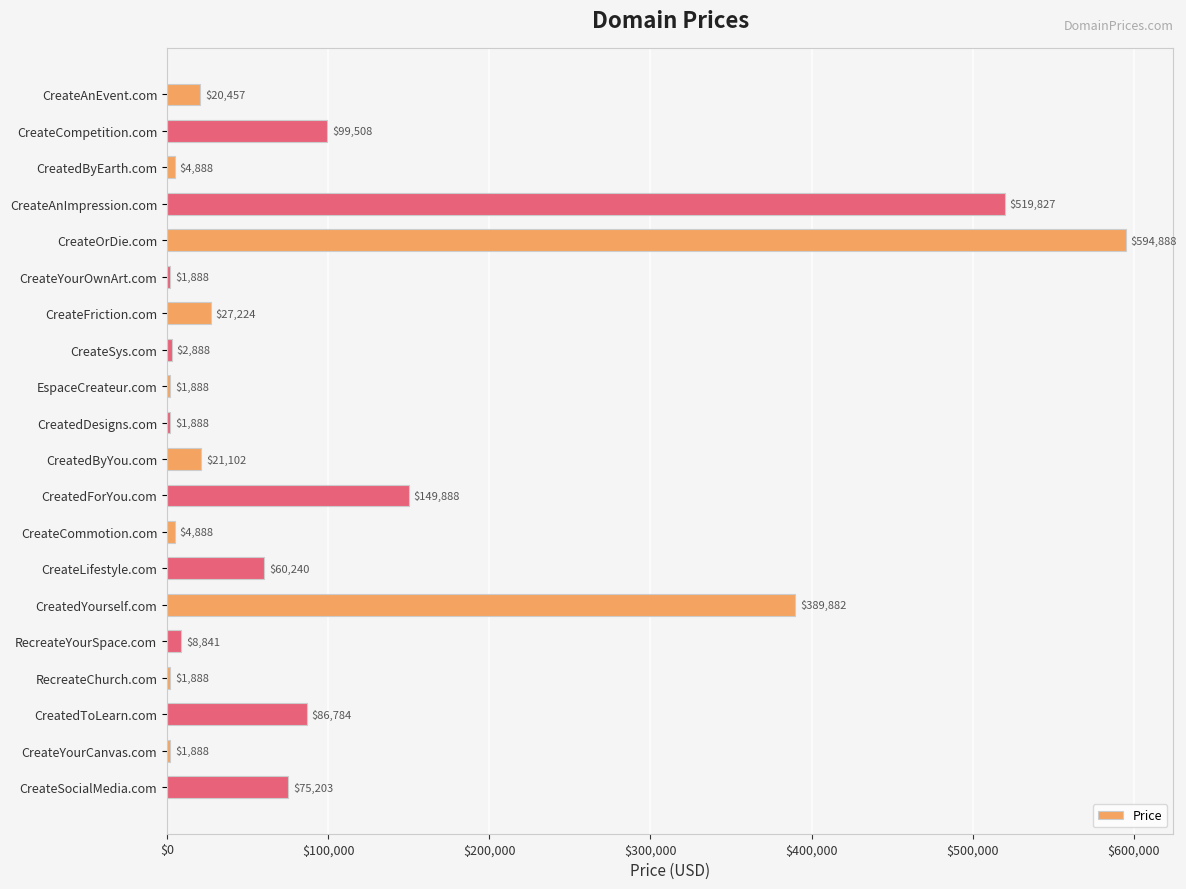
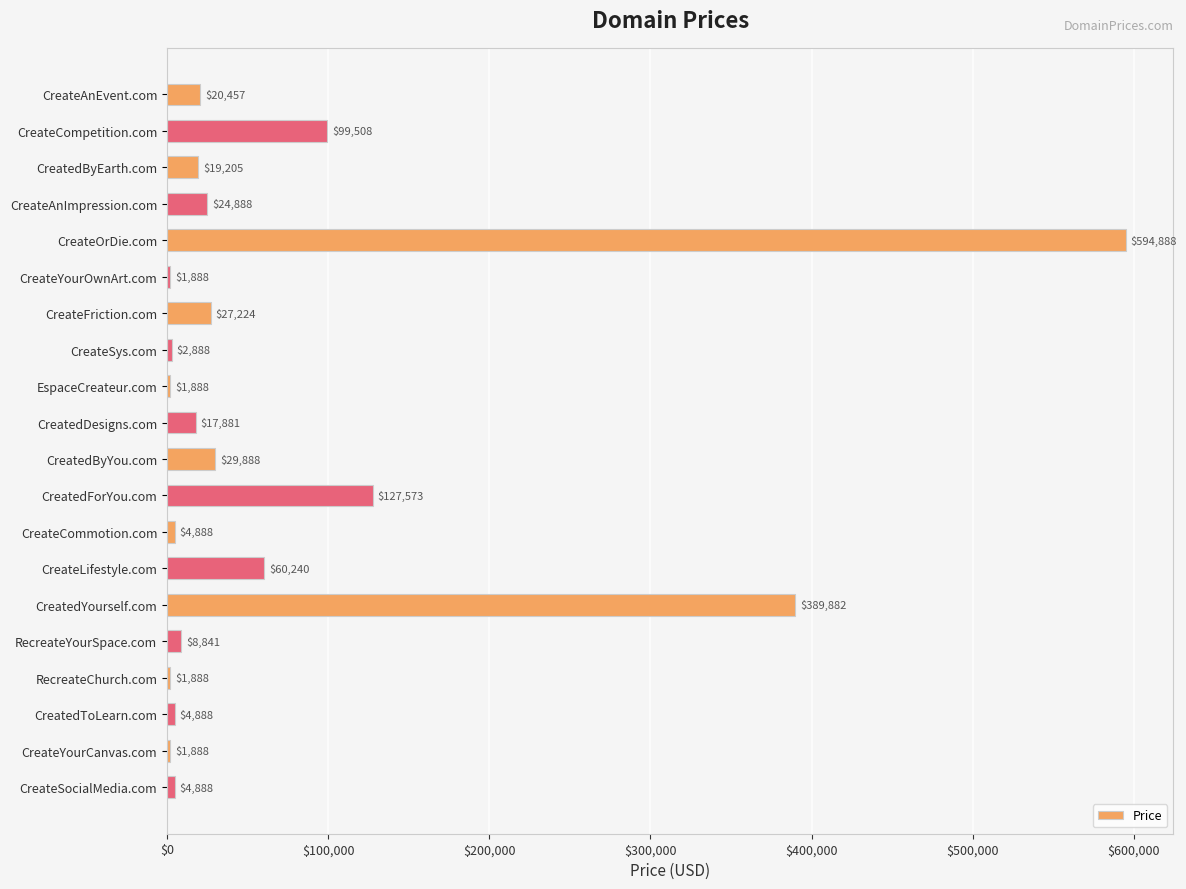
CreatedByEarth.com: $4,888 -> $19,205
CreateAnImpression.com: $519,827 -> $24,888
CreatedDesigns.com: $1,888 -> $17,881
CreatedByYou.com: $21,102 -> $29,888
CreatedForYou.com: $149,888 -> $127,573
CreatedToLearn.com: $86,784 -> $4,888
CreateSocialMedia.com: $75,203 -> $4,888
